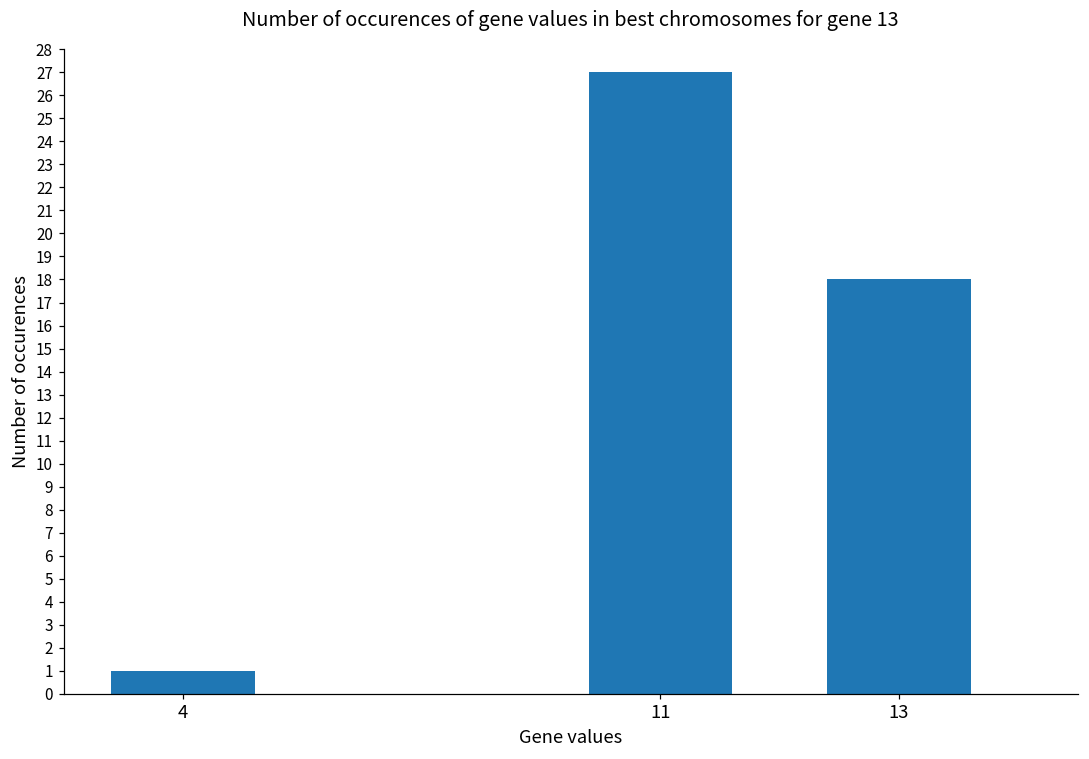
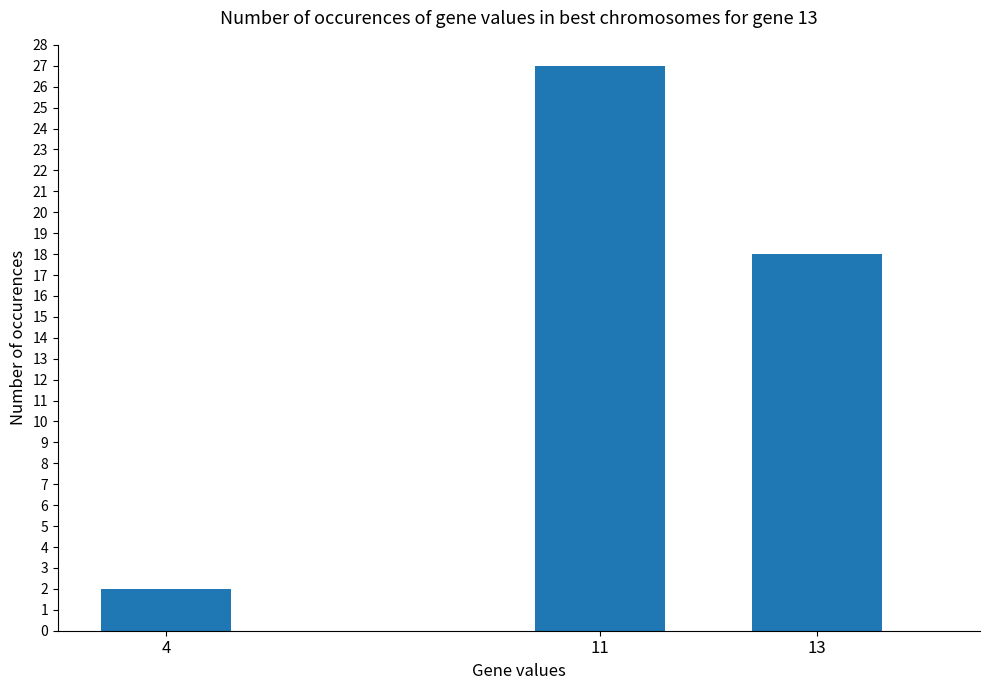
4: 1 -> 2
